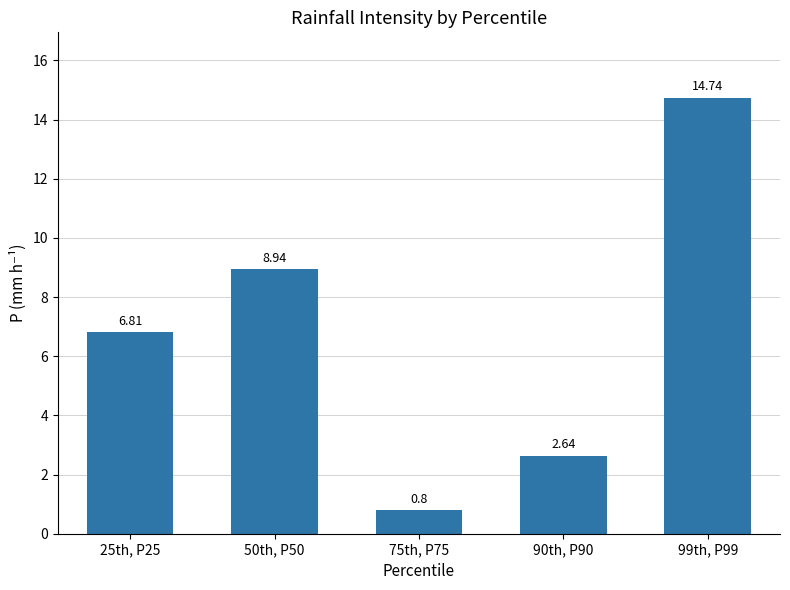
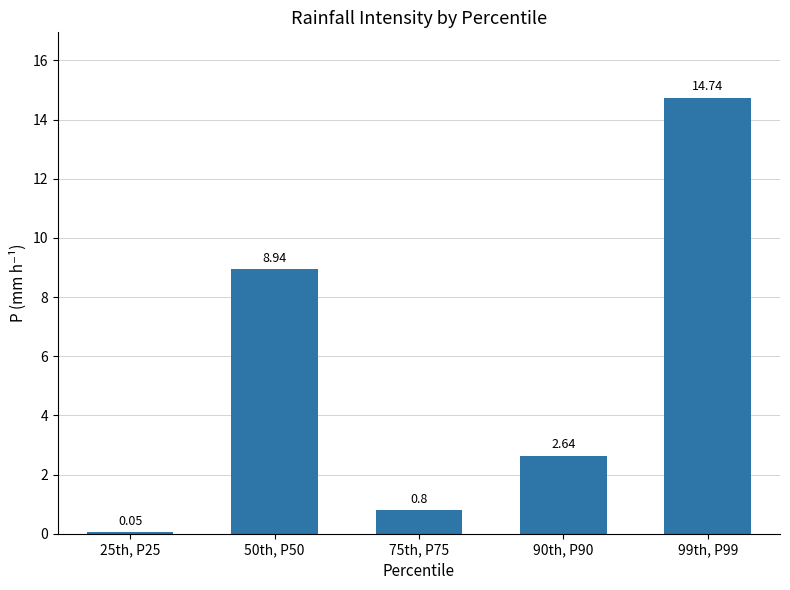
25th, P25: 6.81 -> 0.05
